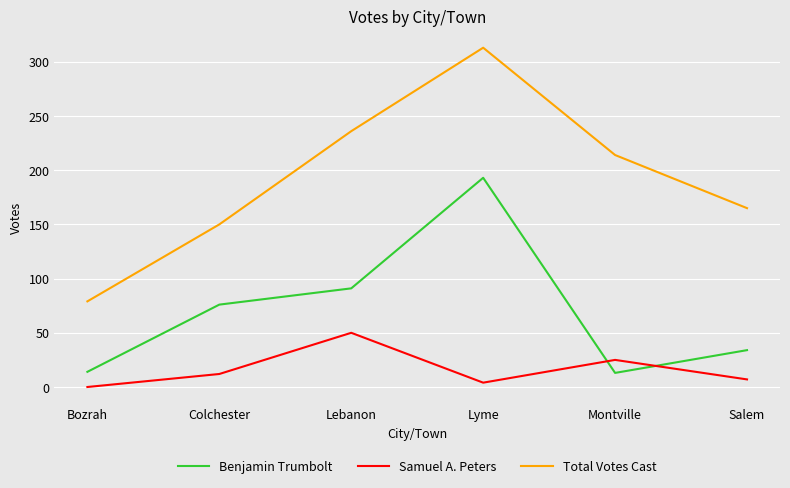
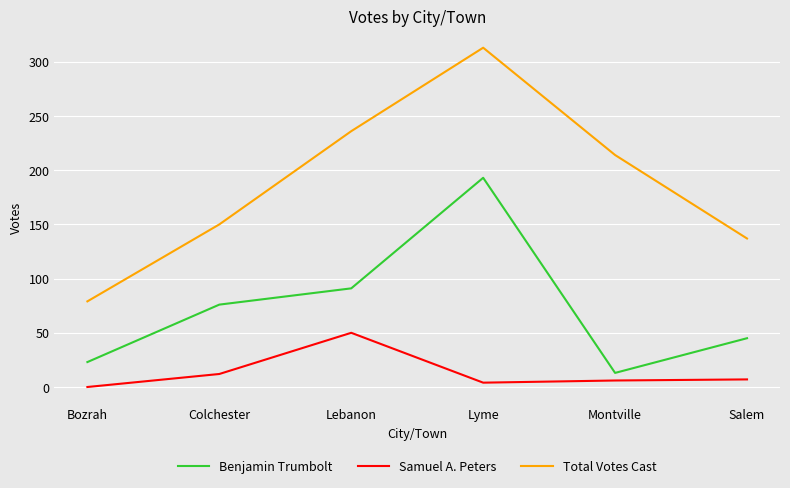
Benjamin Trumbolt, Bozrah: 14 -> 23
Samuel A. Peters, Montville: 25 -> 6
Benjamin Trumbolt, Salem: 34 -> 45
Total Votes Cast, Salem: 165 -> 137
